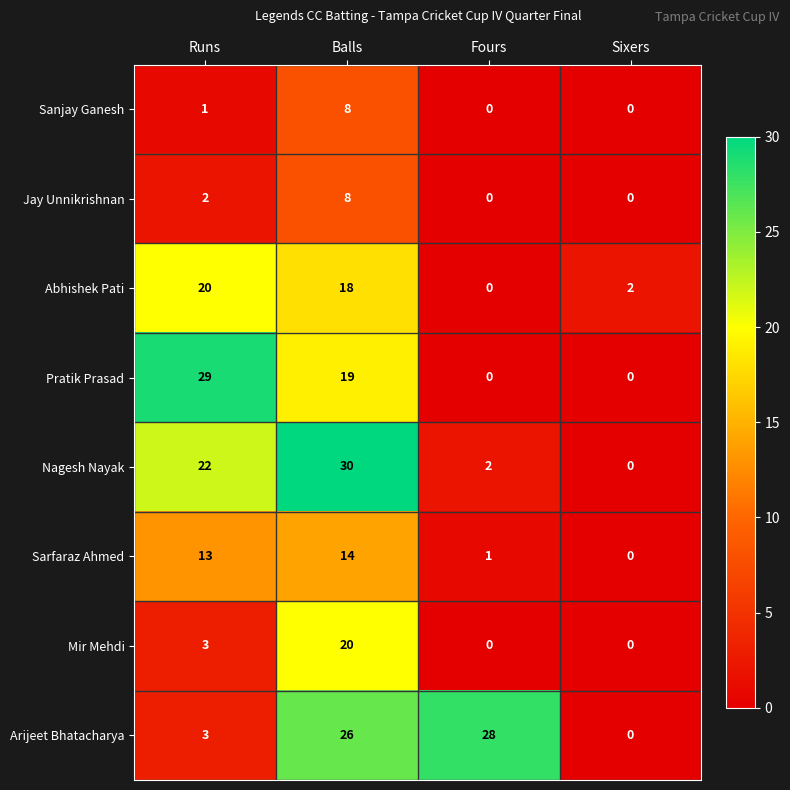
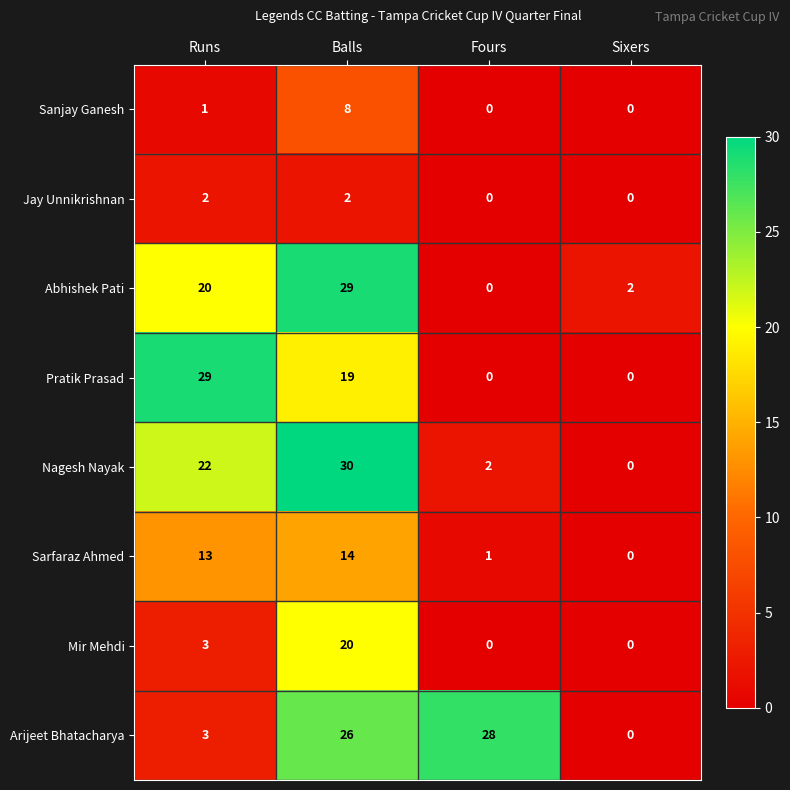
Jay Unnikrishnan, Balls: 8 -> 2
Abhishek Pati, Balls: 18 -> 29
